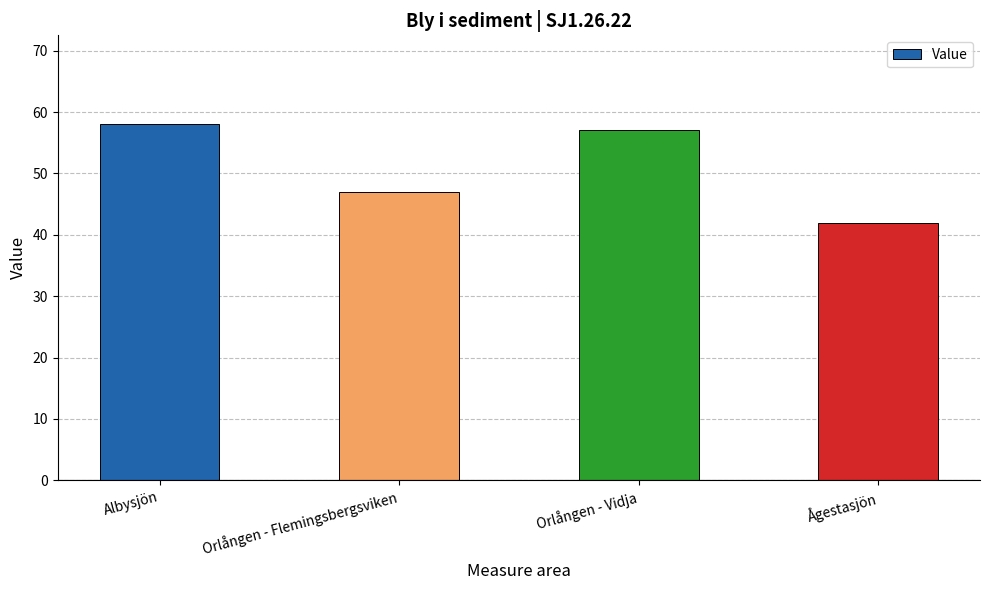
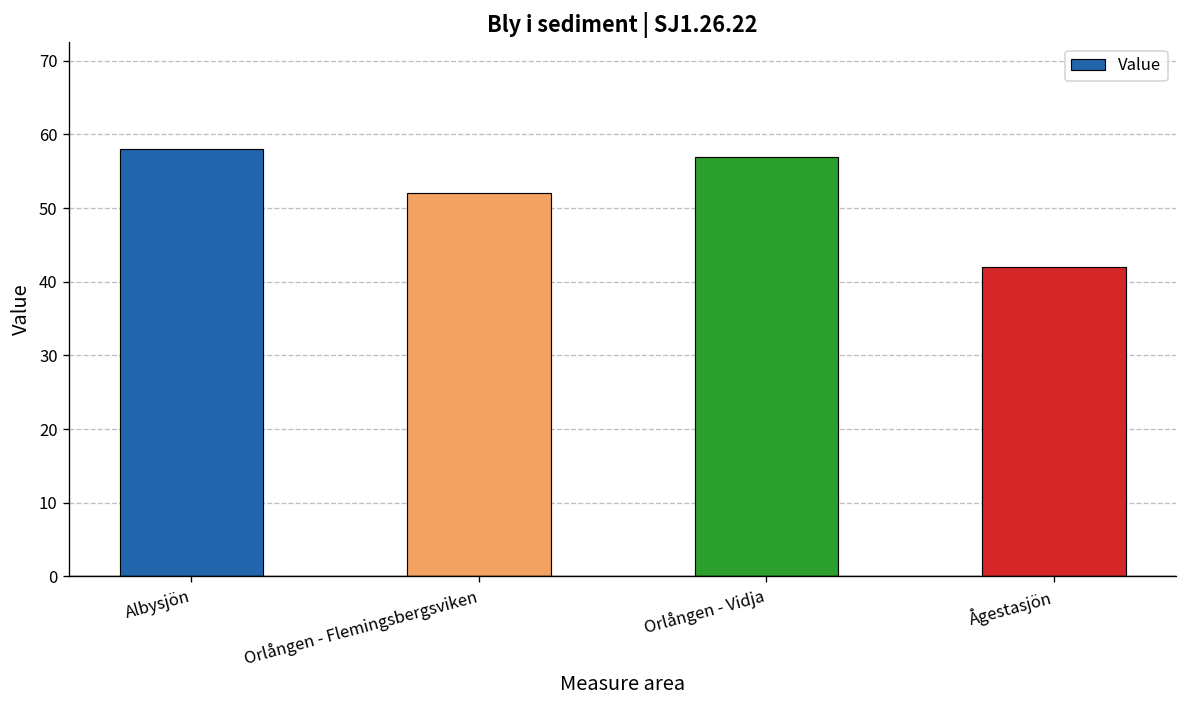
Orlången - Flemingsbergsviken: 47 -> 52
